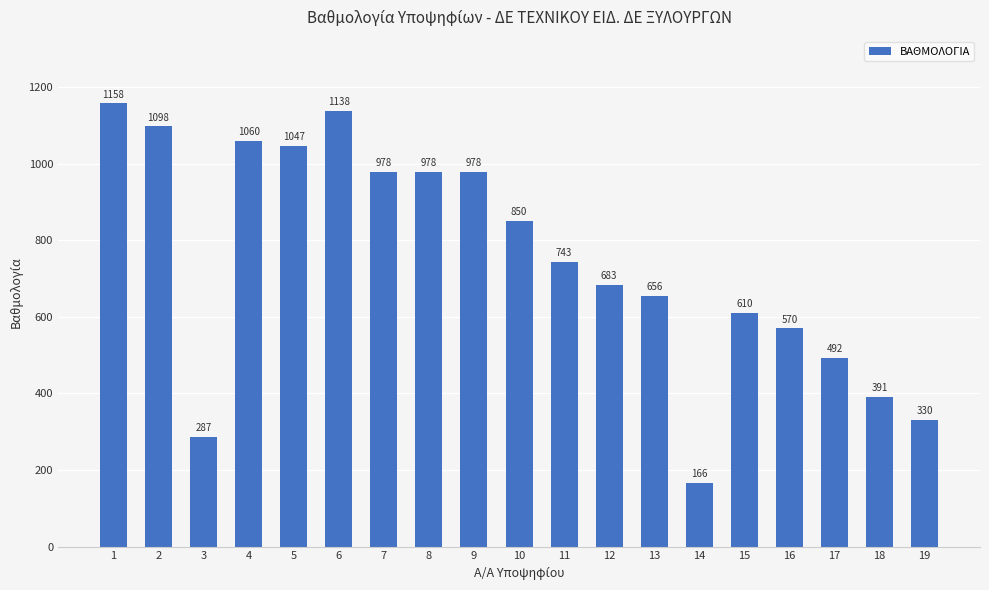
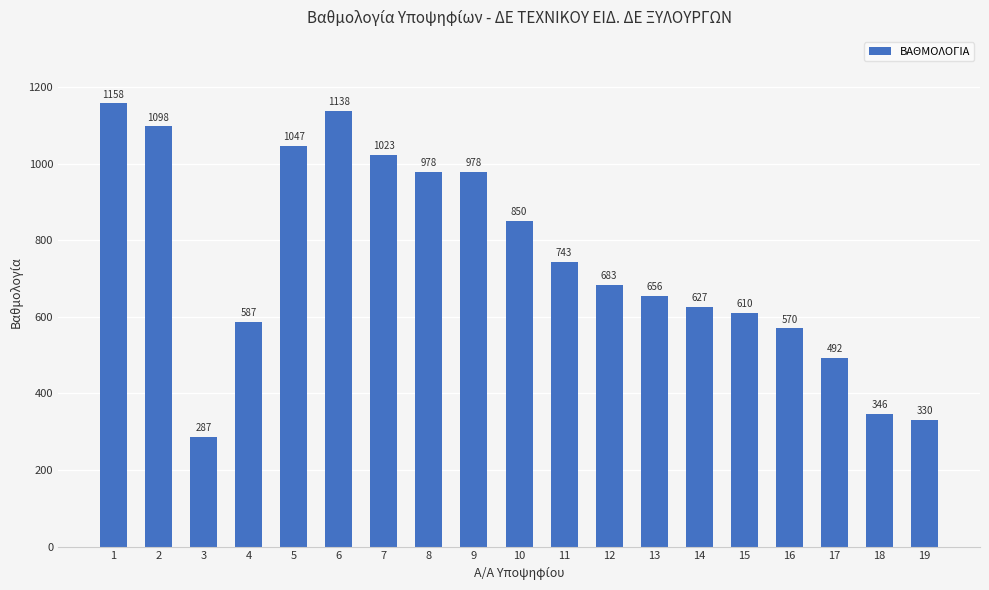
4: 1060 -> 587
7: 978 -> 1023
14: 166 -> 627
18: 391 -> 346
